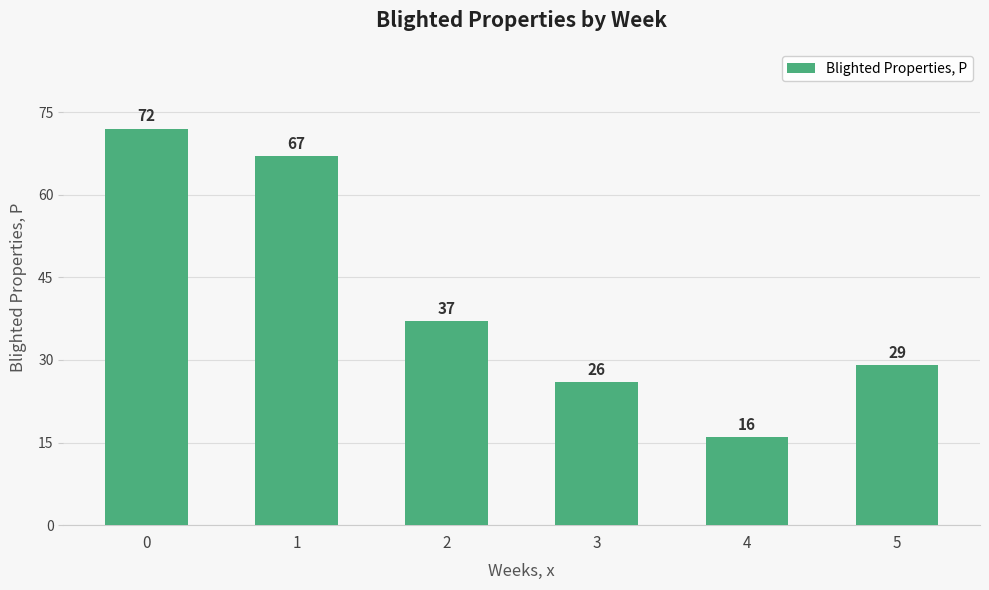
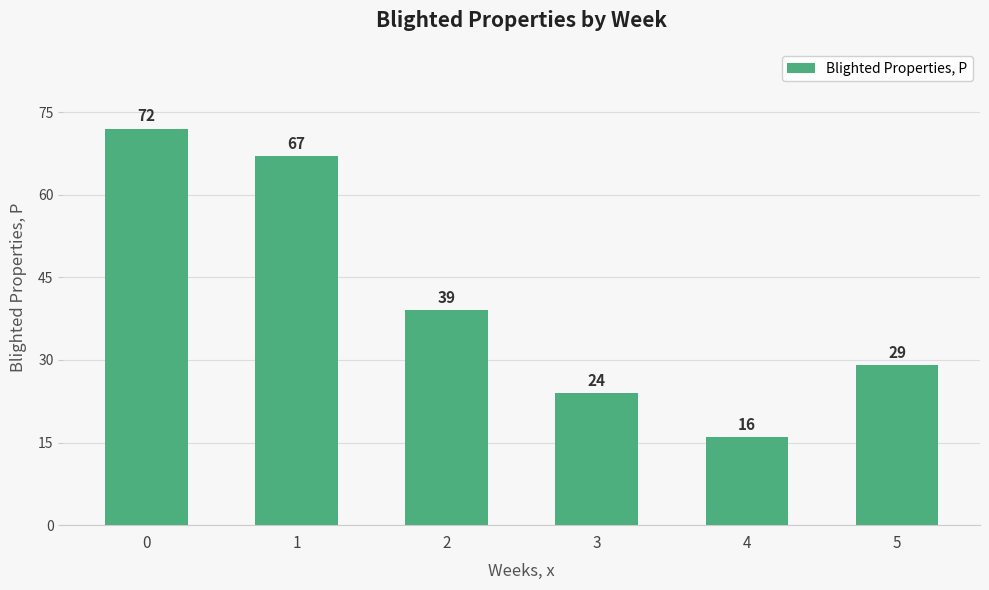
2: 37 -> 39
3: 26 -> 24
